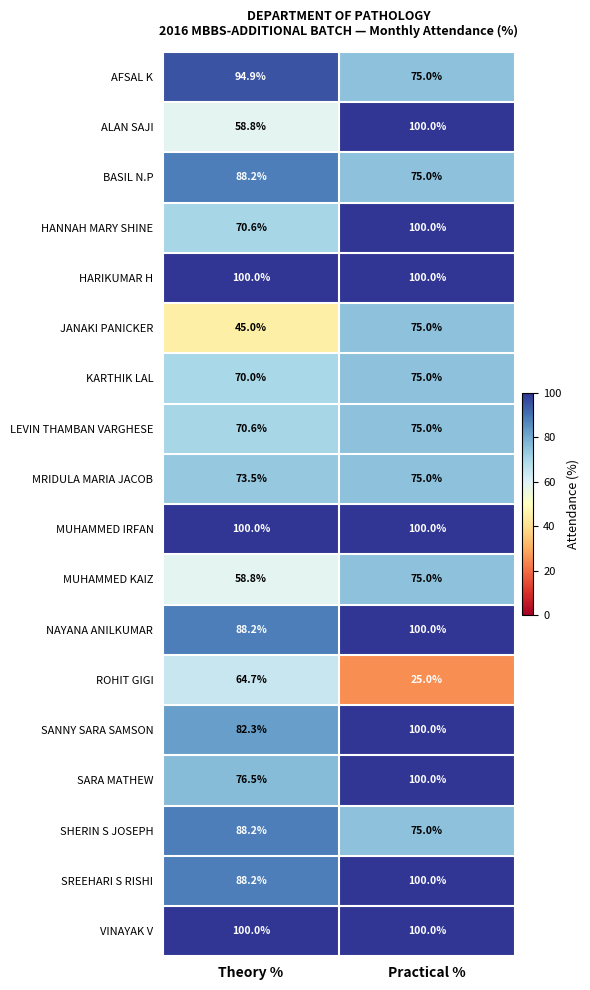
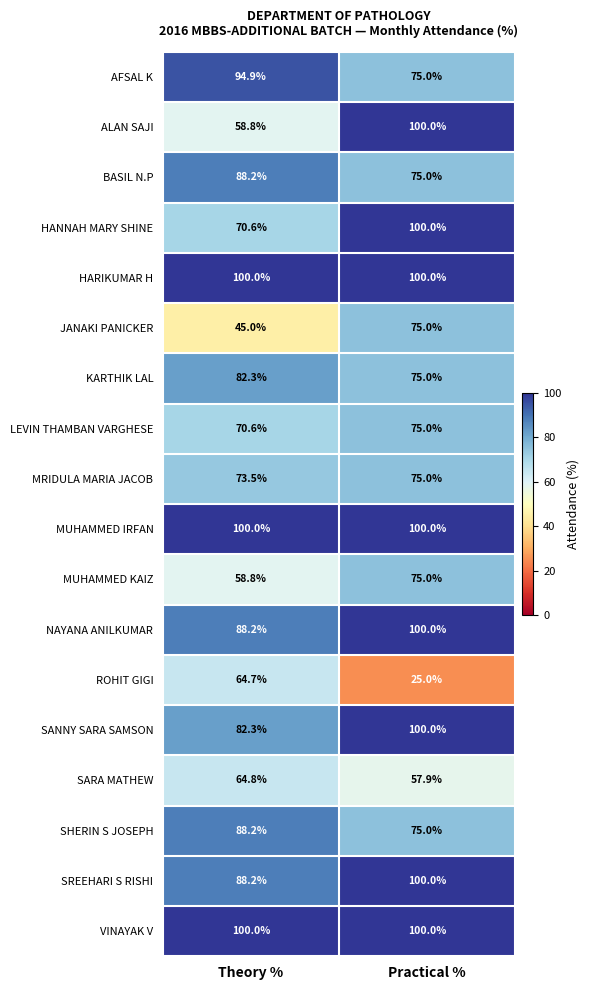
KARTHIK LAL, Theory %: 70.0% -> 82.3%
SARA MATHEW, Theory %: 76.5% -> 64.8%
SARA MATHEW, Practical %: 100.0% -> 57.9%
